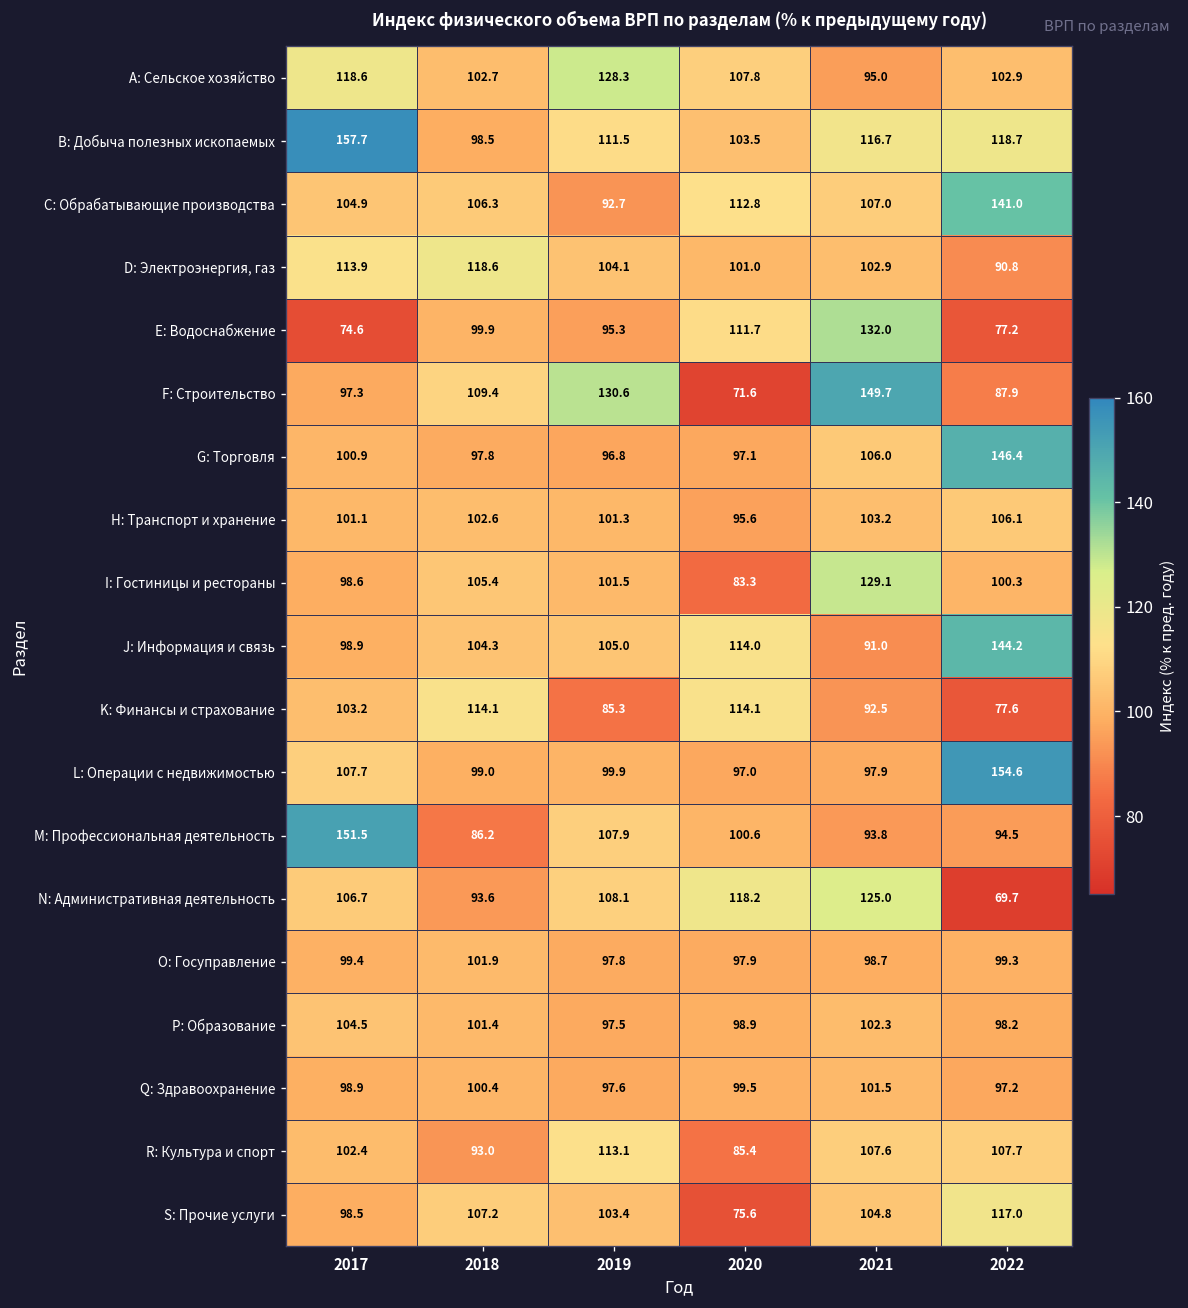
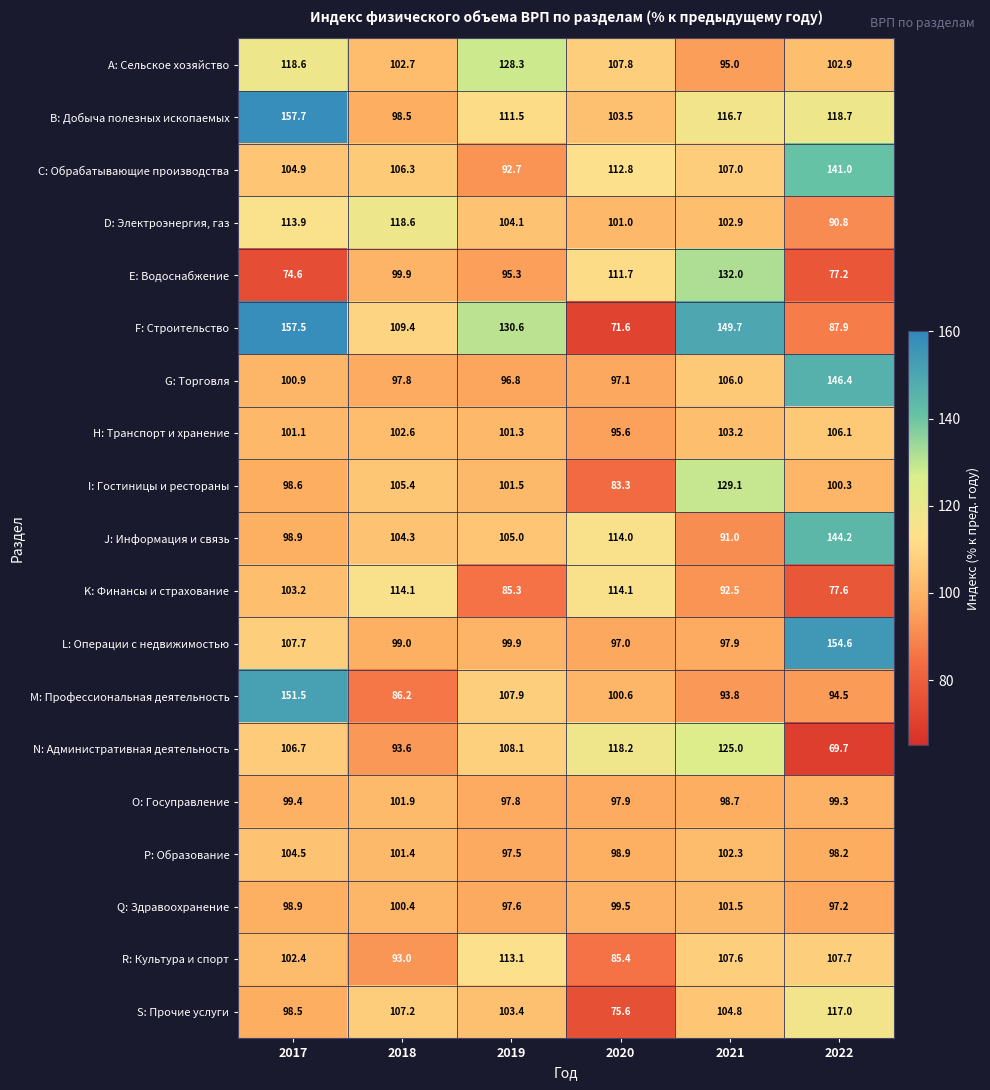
F: Строительство, 2017: 97.3 -> 157.5
